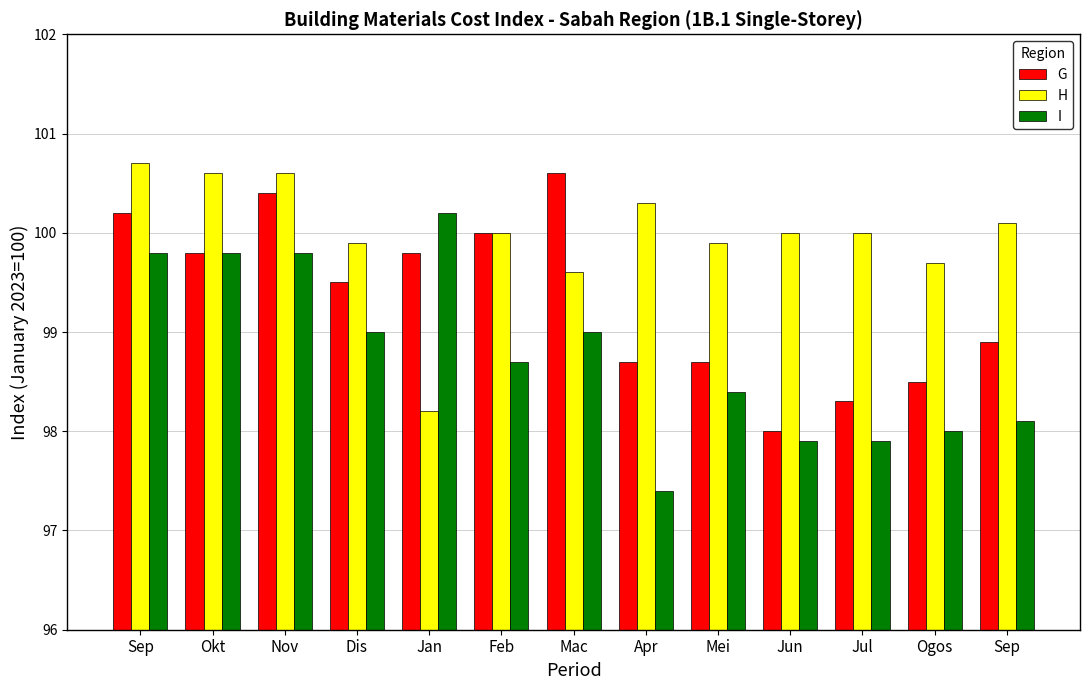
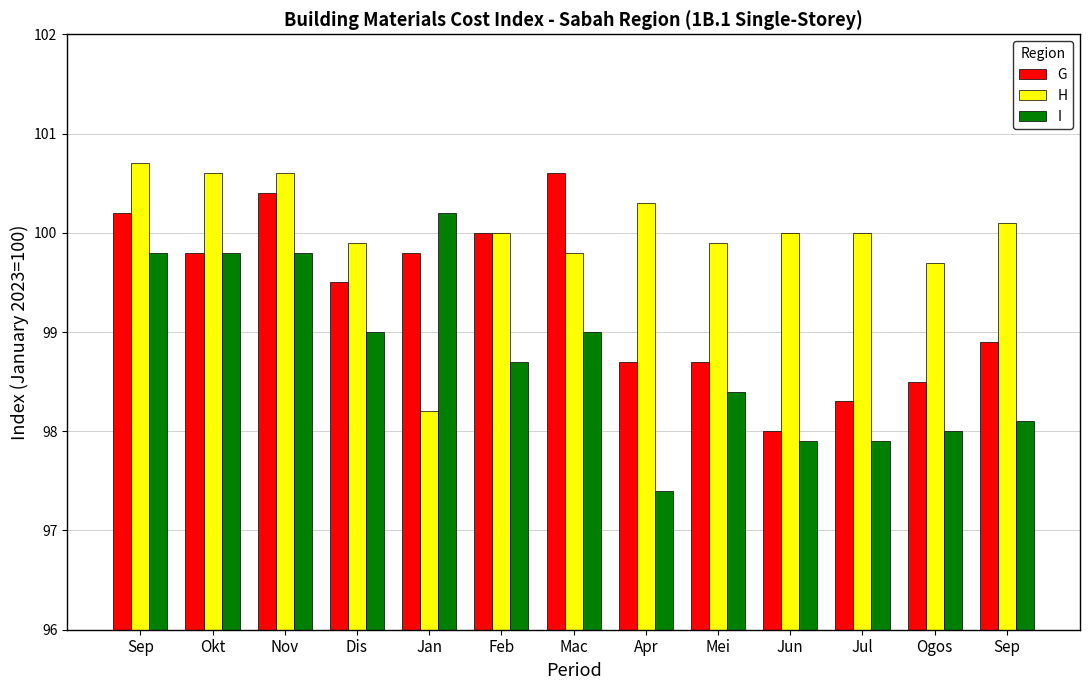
H, Mac: 99.6 -> 99.8
